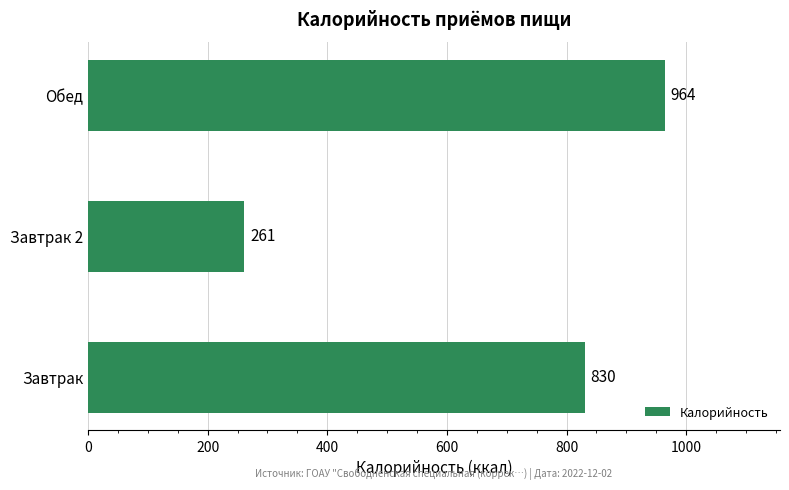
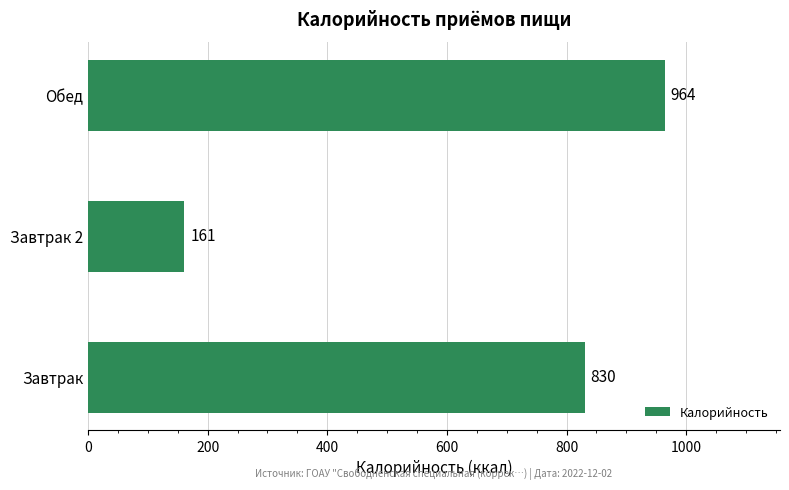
Завтрак 2: 261 -> 161
